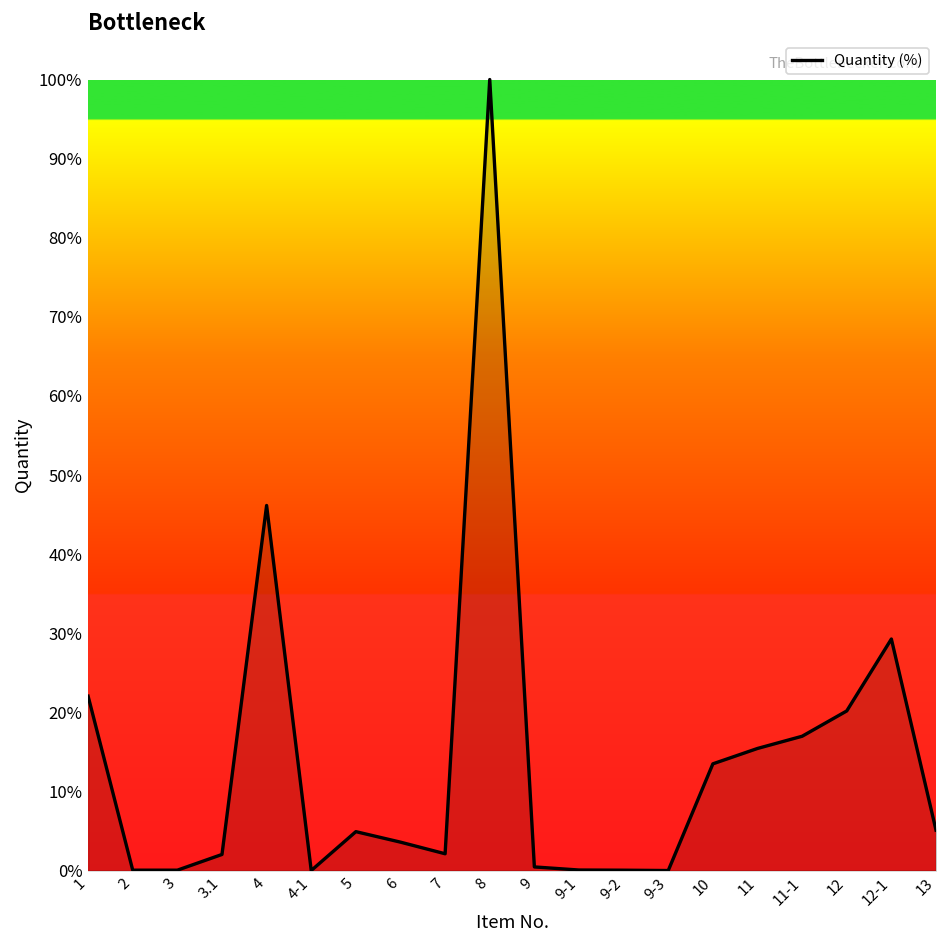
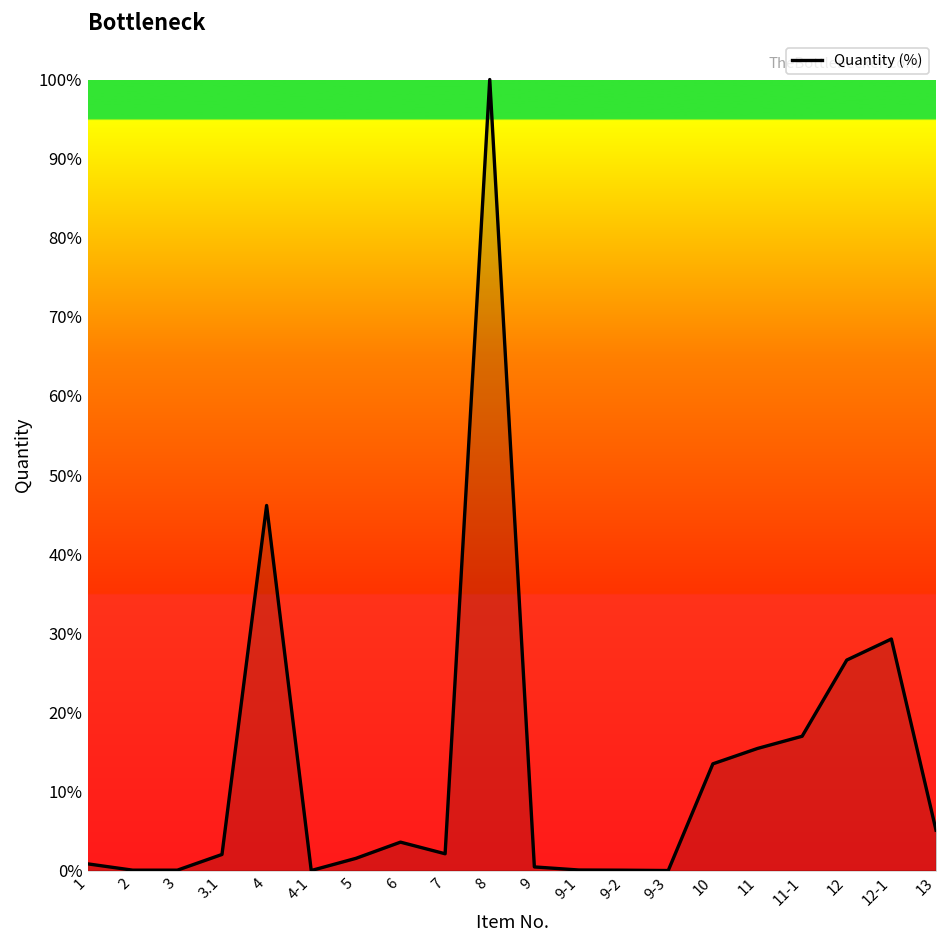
1: 22% -> 1%
5: 5% -> 2%
12: 20% -> 27%
